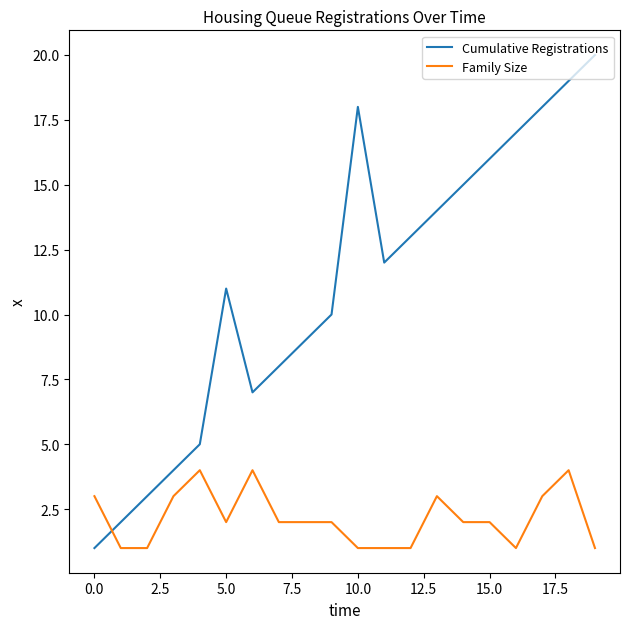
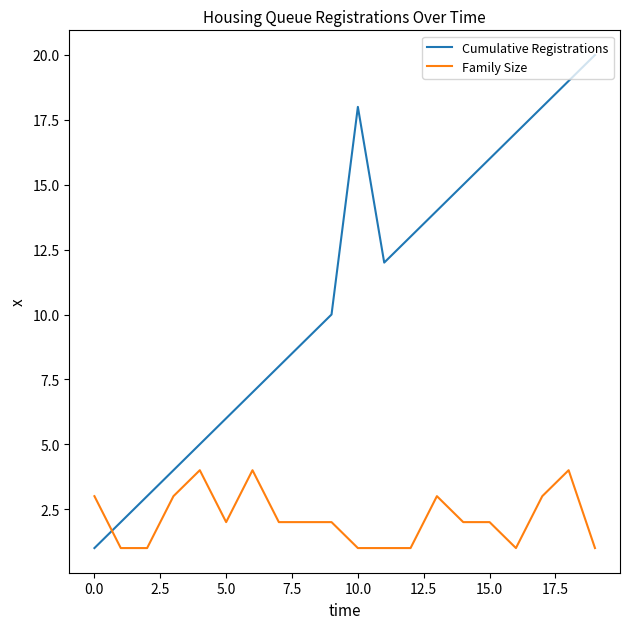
Cumulative Registrations, 5.0: 11 -> 6
